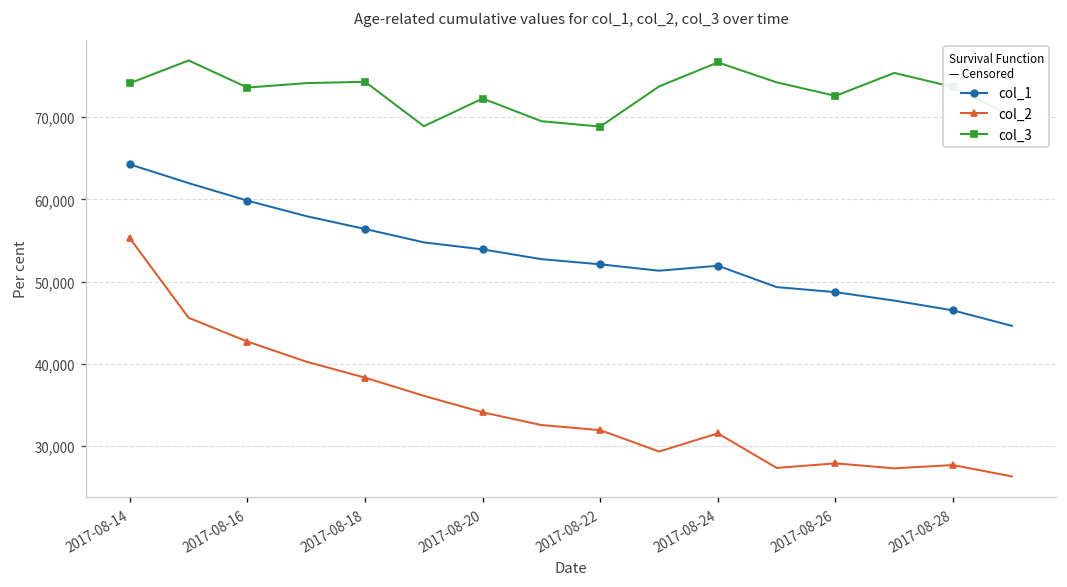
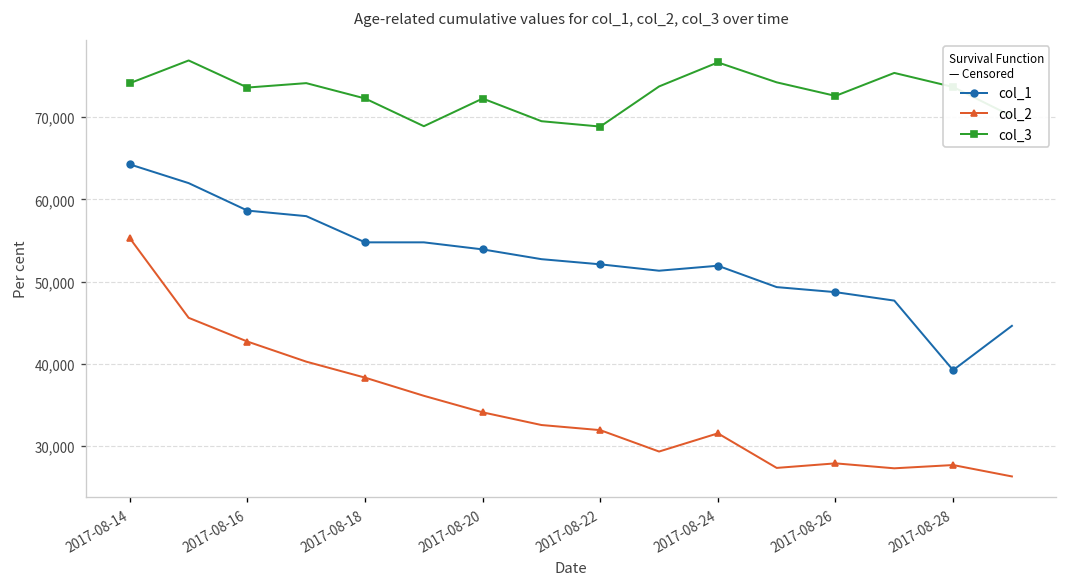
col_1, 2017-08-16: 60,000 -> 59,000
col_1, 2017-08-18: 56,000 -> 55,000
col_3, 2017-08-18: 74,000 -> 72,000
col_1, 2017-08-28: 46,000 -> 39,000
